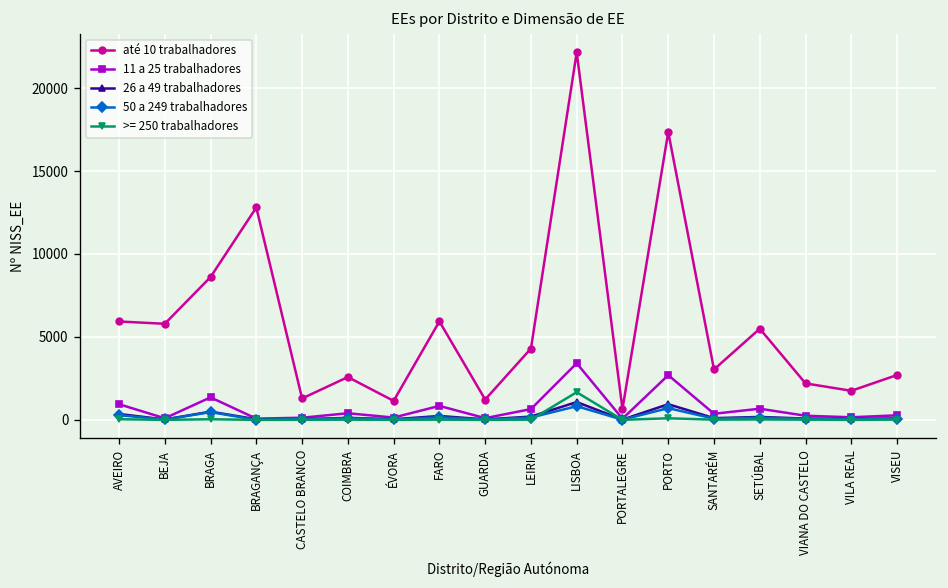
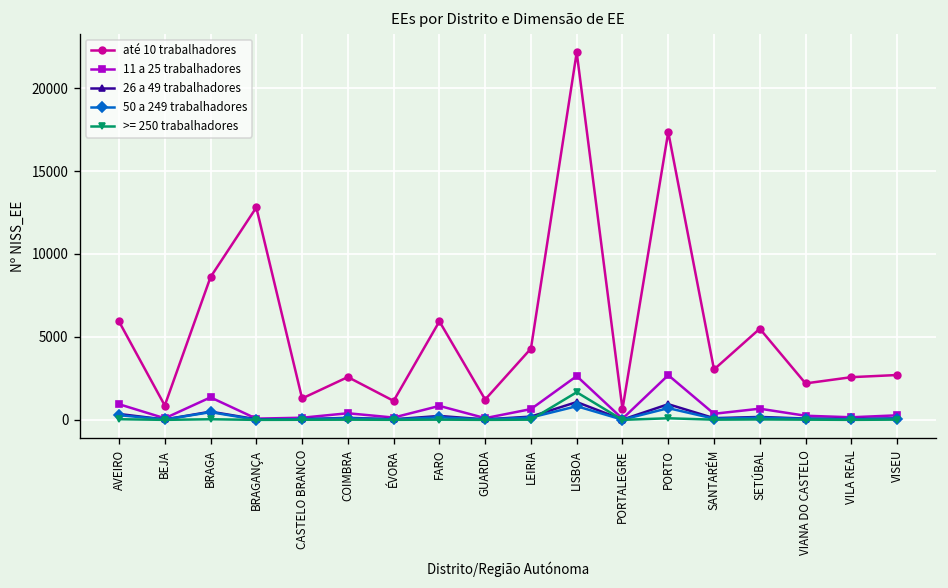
até 10 trabalhadores, BEJA: 5800 -> 900
11 a 25 trabalhadores, LISBOA: 3400 -> 2600
até 10 trabalhadores, VILA REAL: 1800 -> 2600
